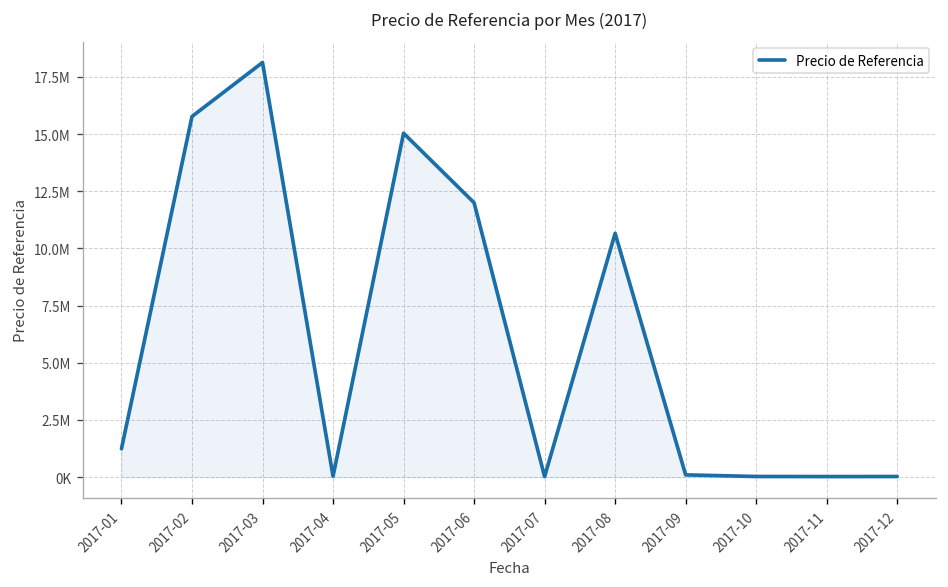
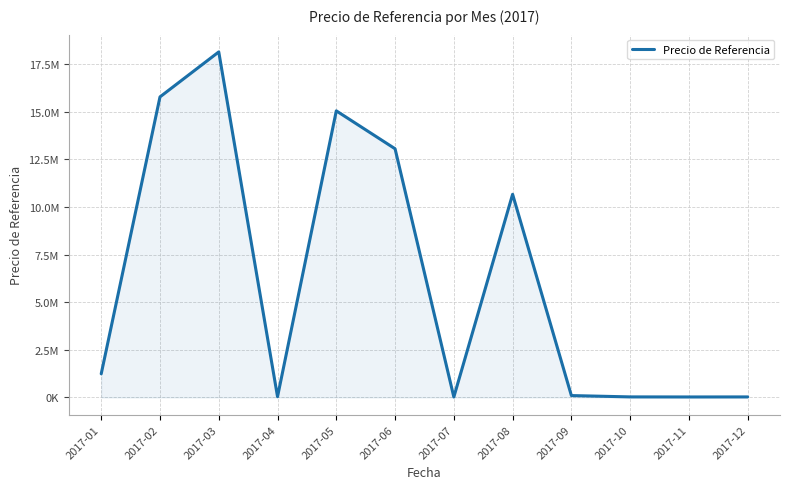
2017-06: 12000000 -> 13000000
